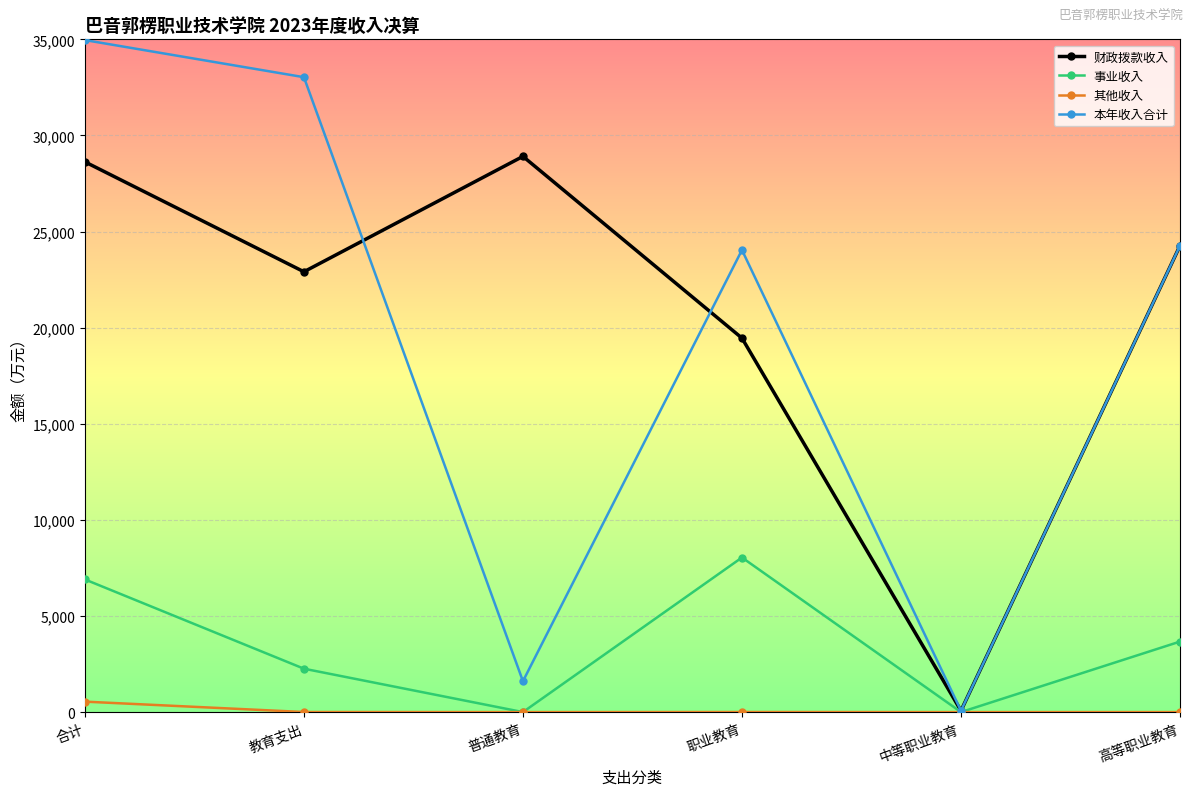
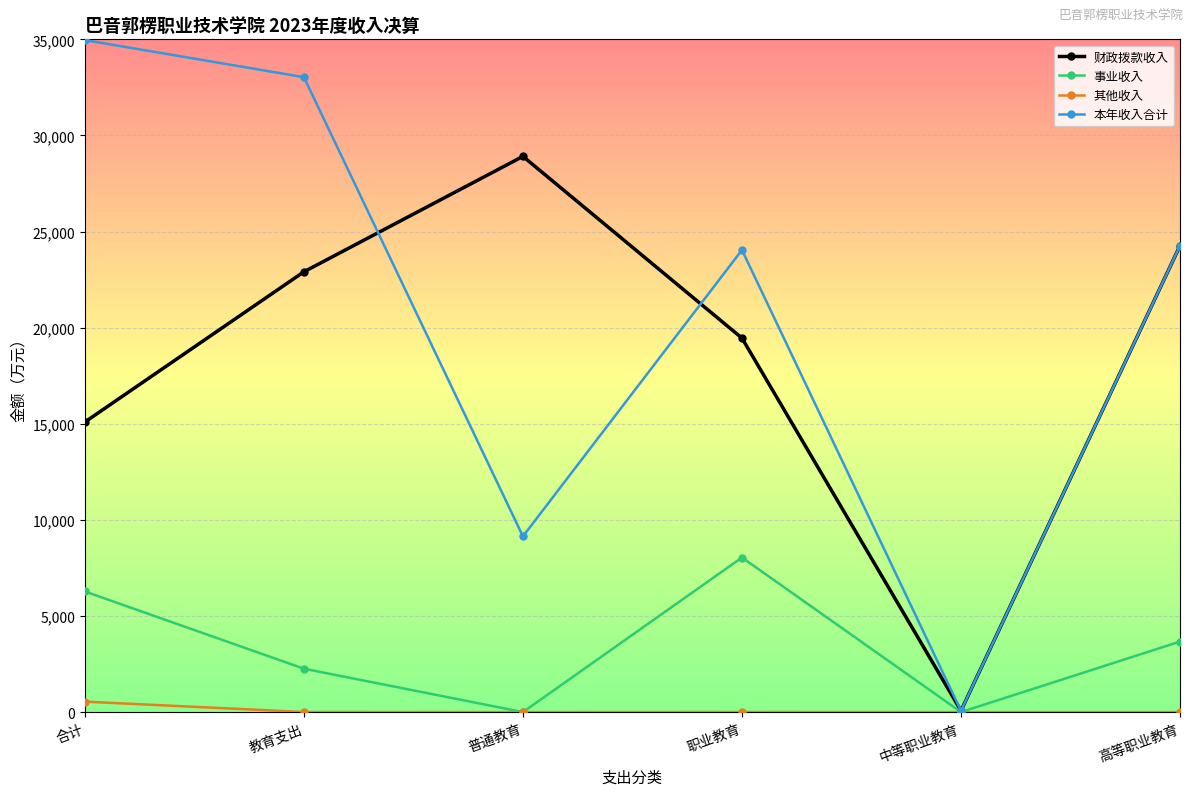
财政拨款收入, 合计: 28,600 -> 15,100
事业收入, 合计: 6,900 -> 6,300
本年收入合计, 普通教育: 1,600 -> 9,100
